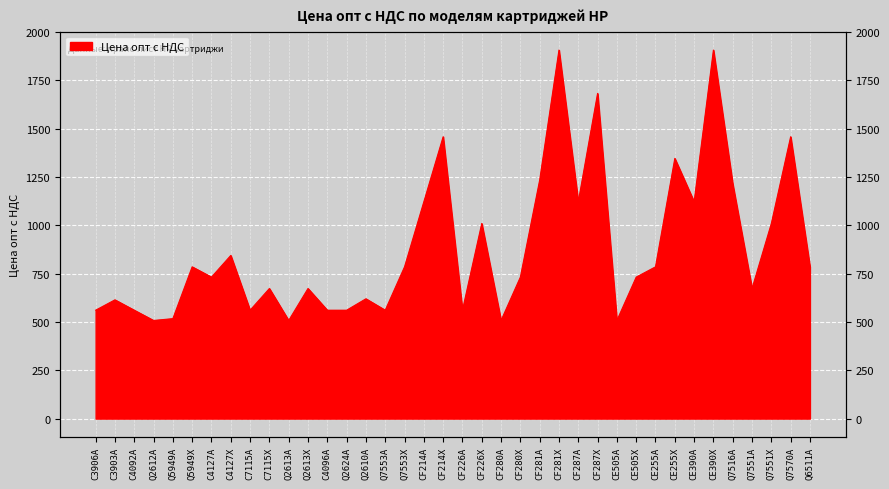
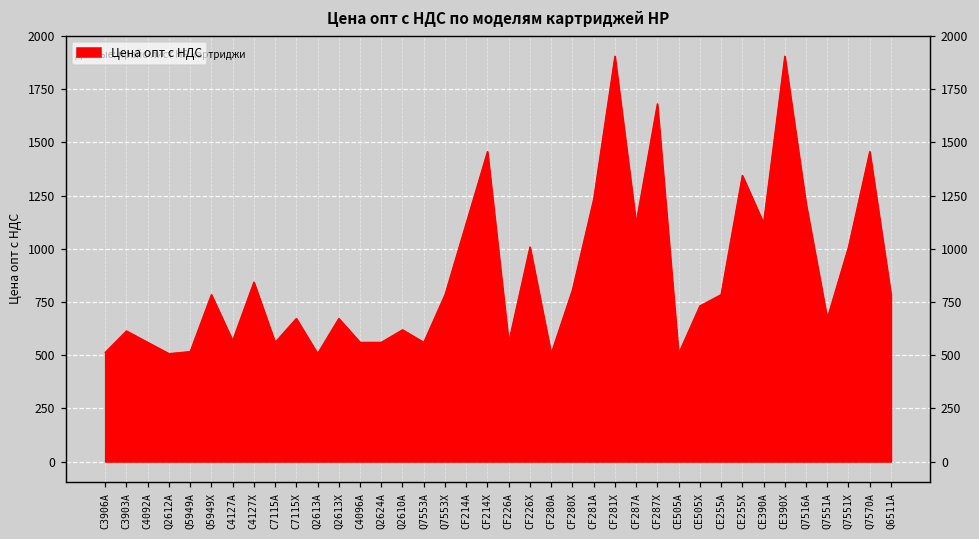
C3906A: 560 -> 510
C4127A: 730 -> 570
CF280X: 730 -> 810
